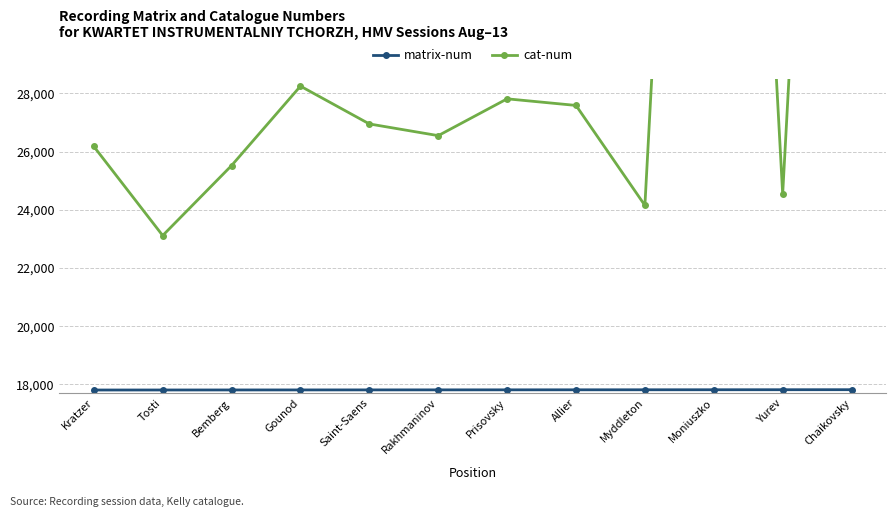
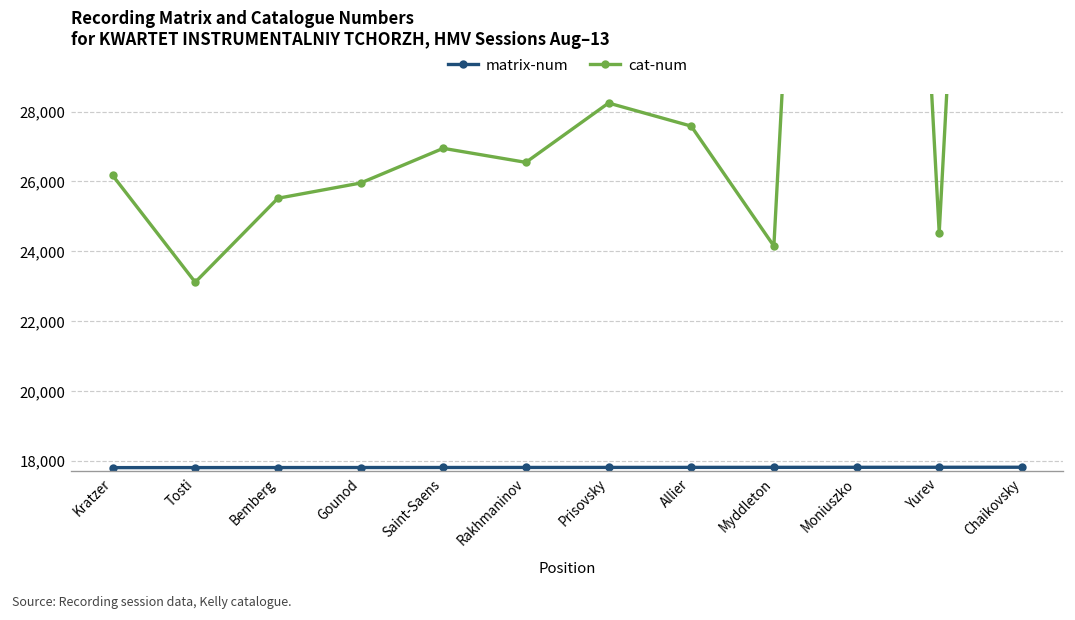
cat-num, Gounod: 28,200 -> 26,000
cat-num, Prisovsky: 27,800 -> 28,200
